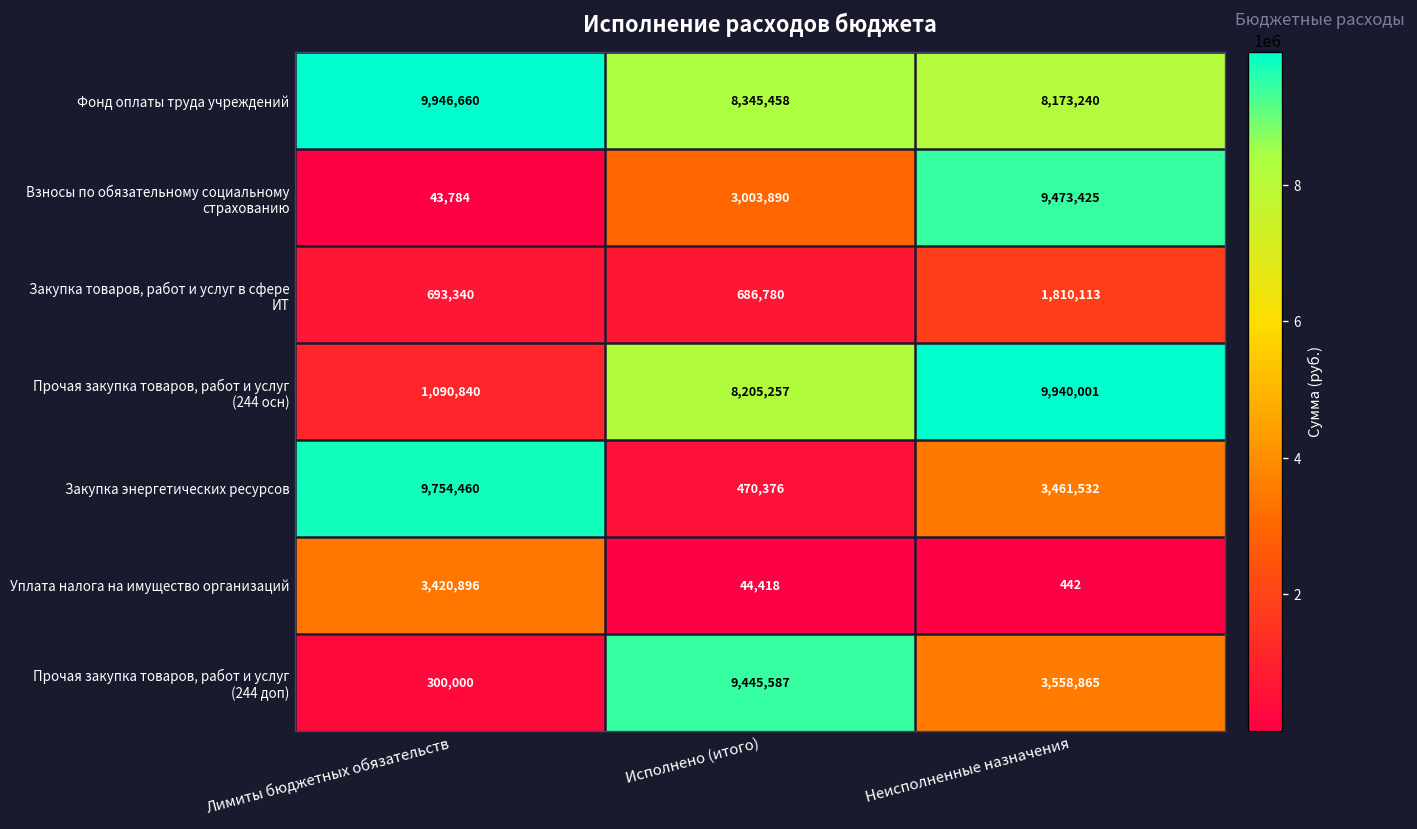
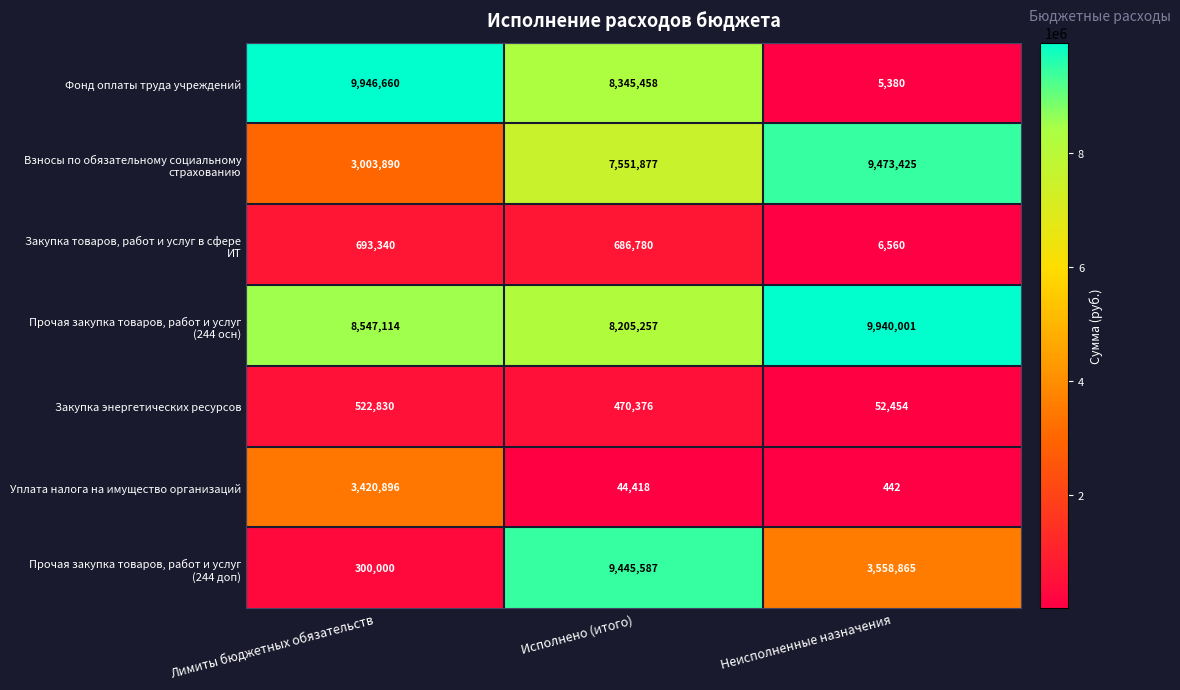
Фонд оплаты труда учреждений, Неисполненные назначения: 8,173,240 -> 5,380
Взносы по обязательному социальному страхованию, Лимиты бюджетных обязательств: 43,784 -> 3,003,890
Взносы по обязательному социальному страхованию, Исполнено (итого): 3,003,890 -> 7,551,877
Закупка товаров, работ и услуг в сфере ИТ, Неисполненные назначения: 1,810,113 -> 6,560
Прочая закупка товаров, работ и услуг (244 осн), Лимиты бюджетных обязательств: 1,090,840 -> 8,547,114
Закупка энергетических ресурсов, Лимиты бюджетных обязательств: 9,754,460 -> 522,830
Закупка энергетических ресурсов, Неисполненные назначения: 3,461,532 -> 52,454
